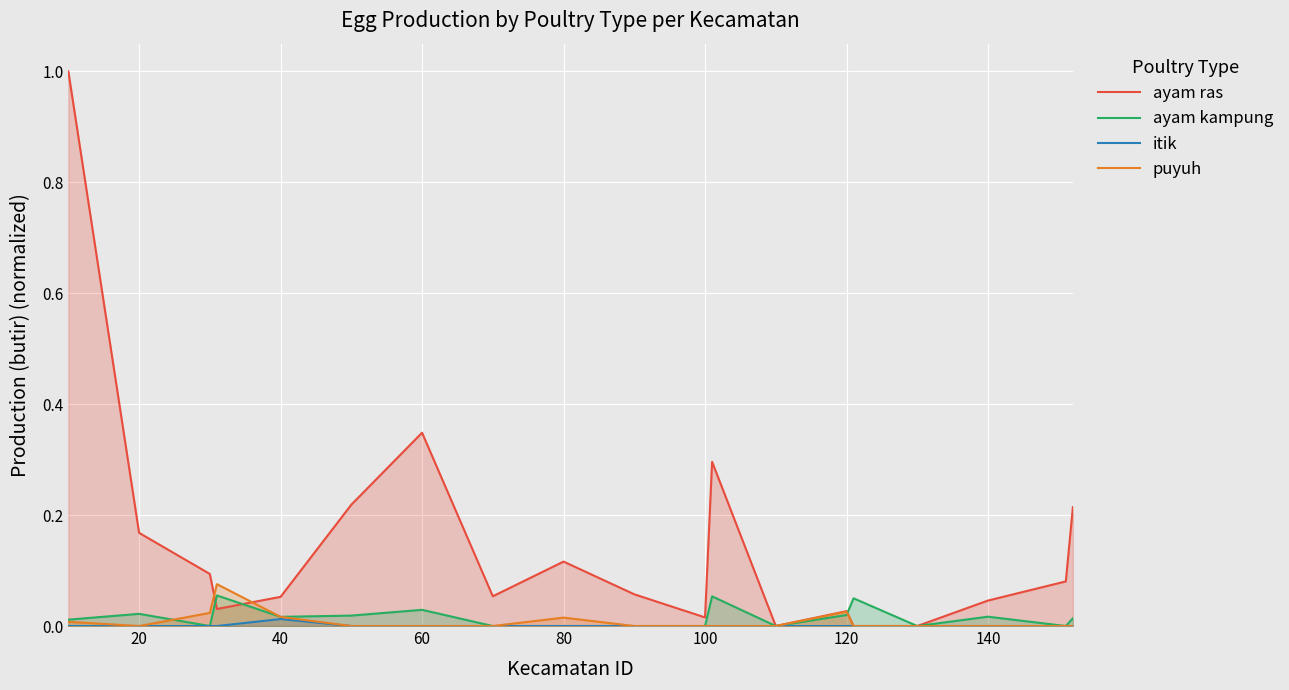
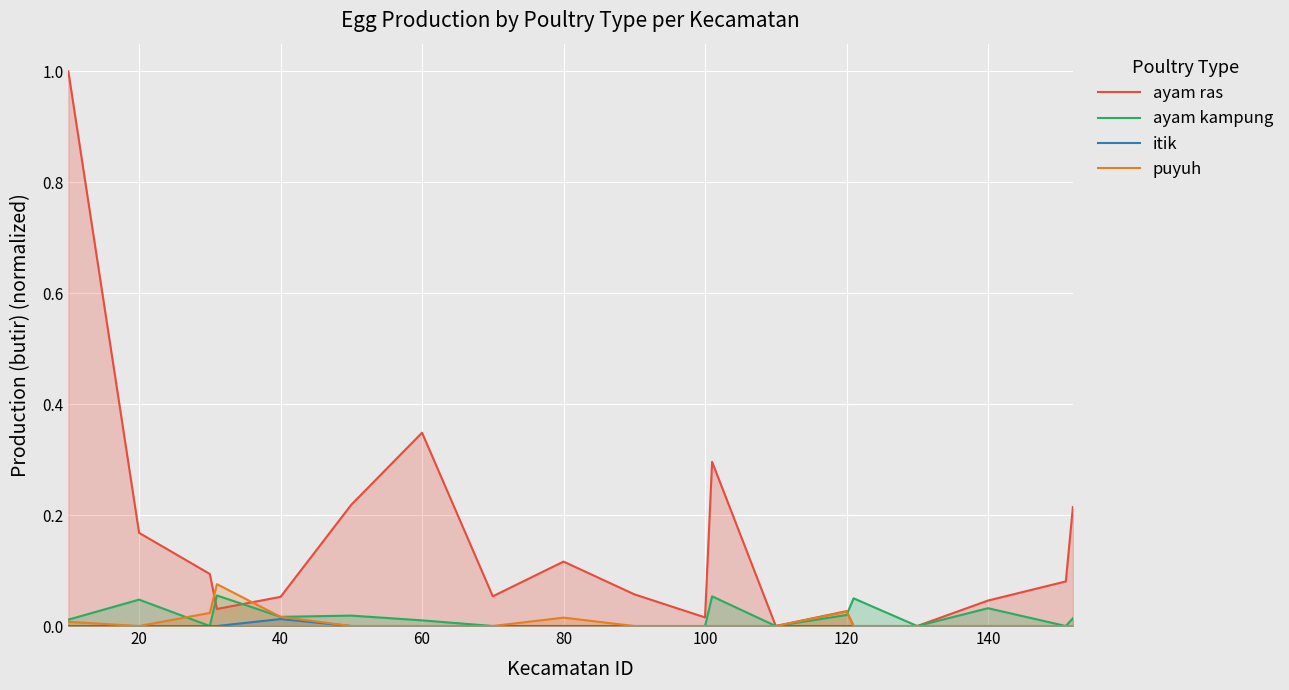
ayam kampung, 20: 0.02 -> 0.05
ayam kampung, 60: 0.03 -> 0.01
ayam kampung, 140: 0.02 -> 0.03
